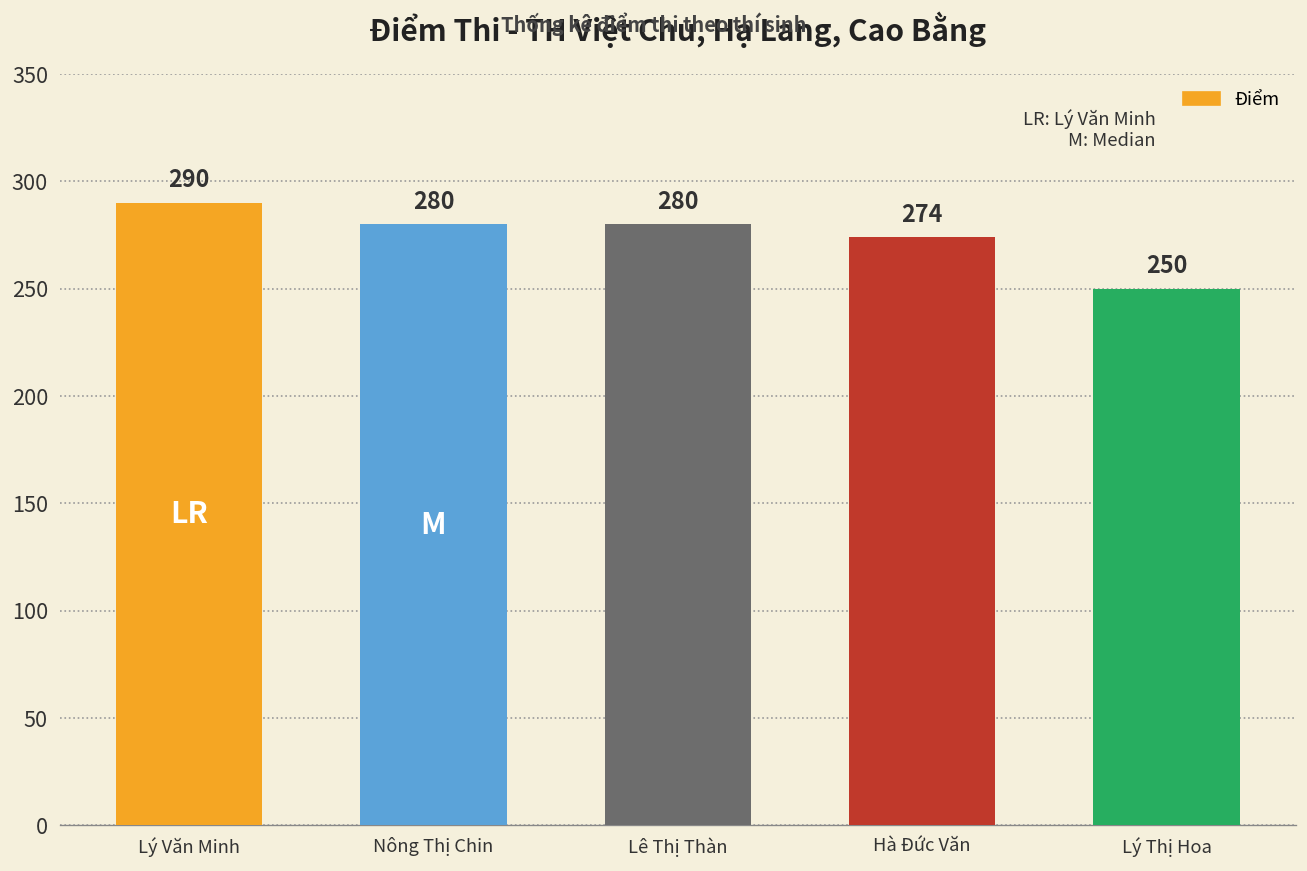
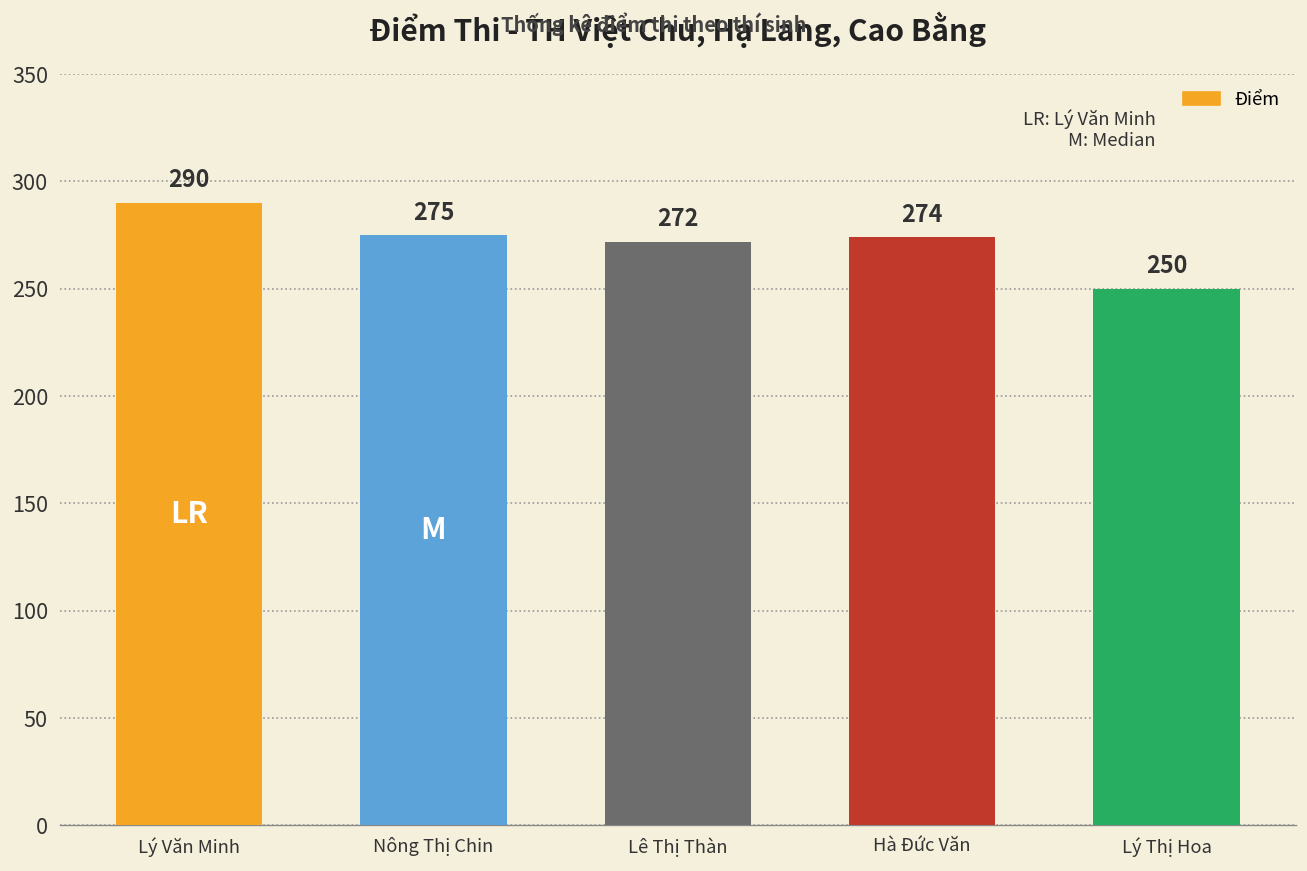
Nông Thị Chin: 280 -> 275
Lê Thị Thàn: 280 -> 272
